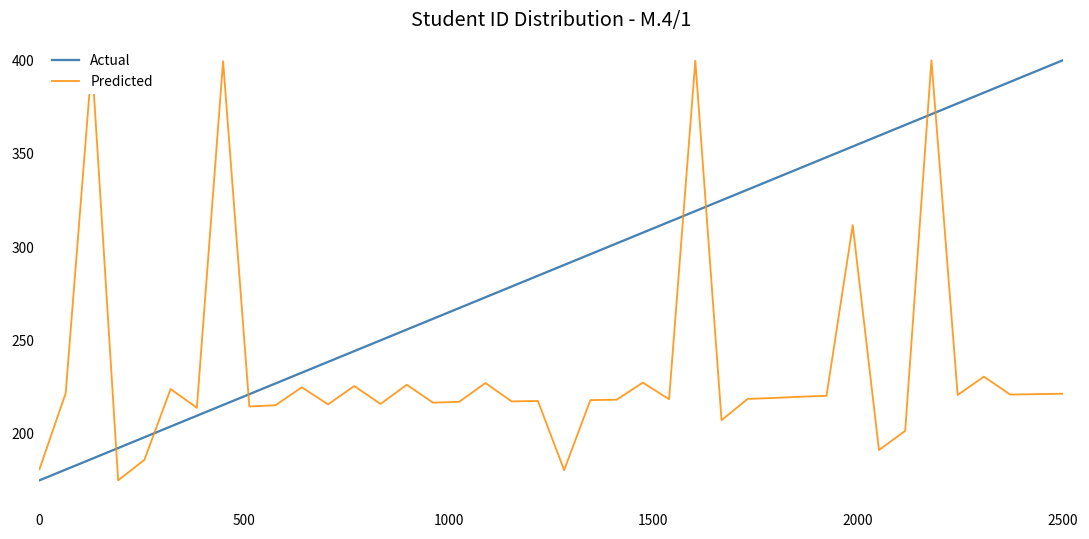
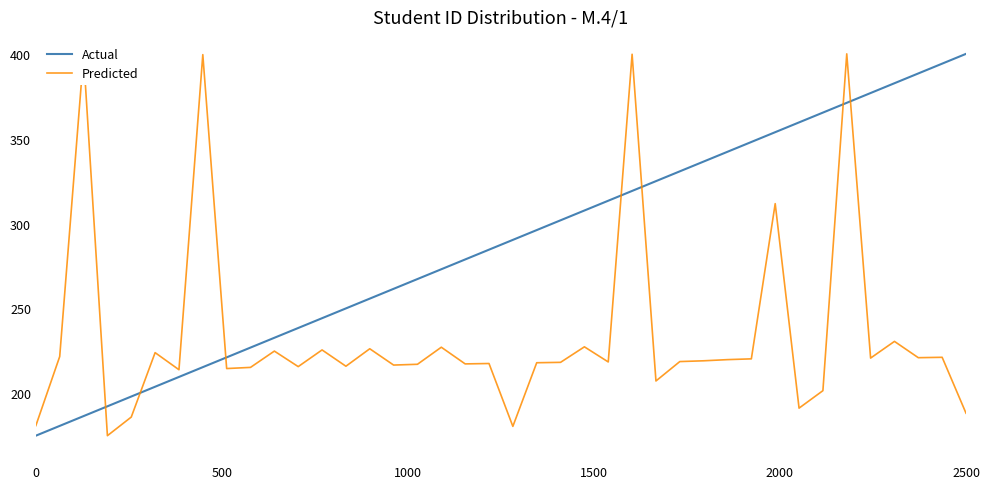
Predicted, 2500: 221 -> 188
